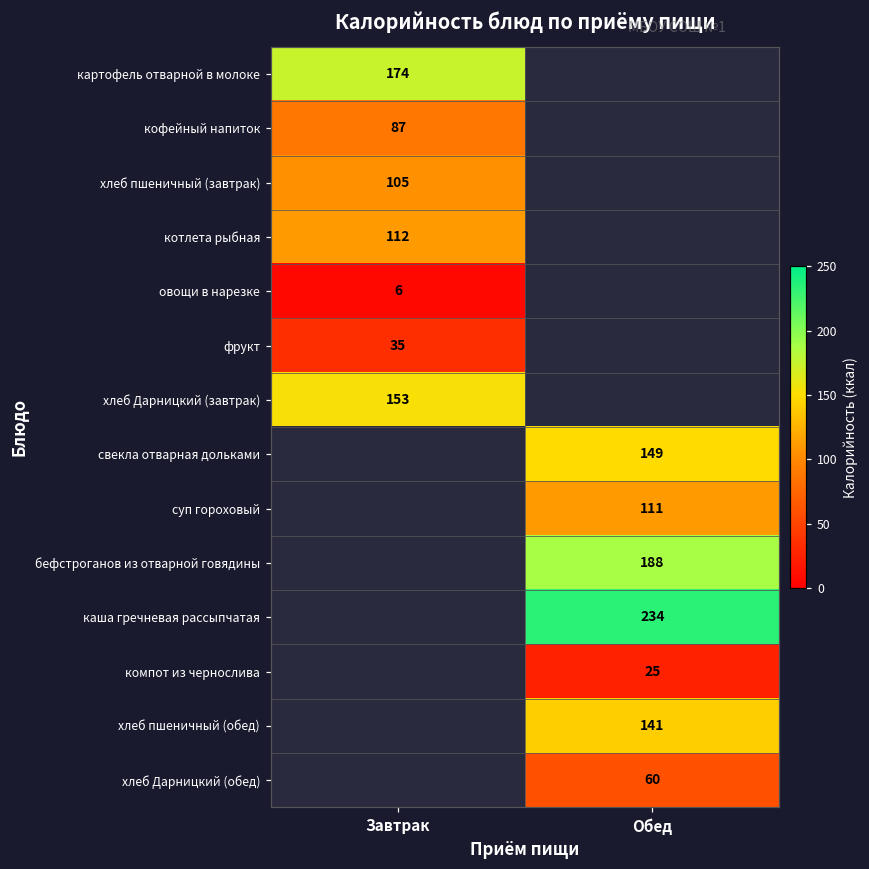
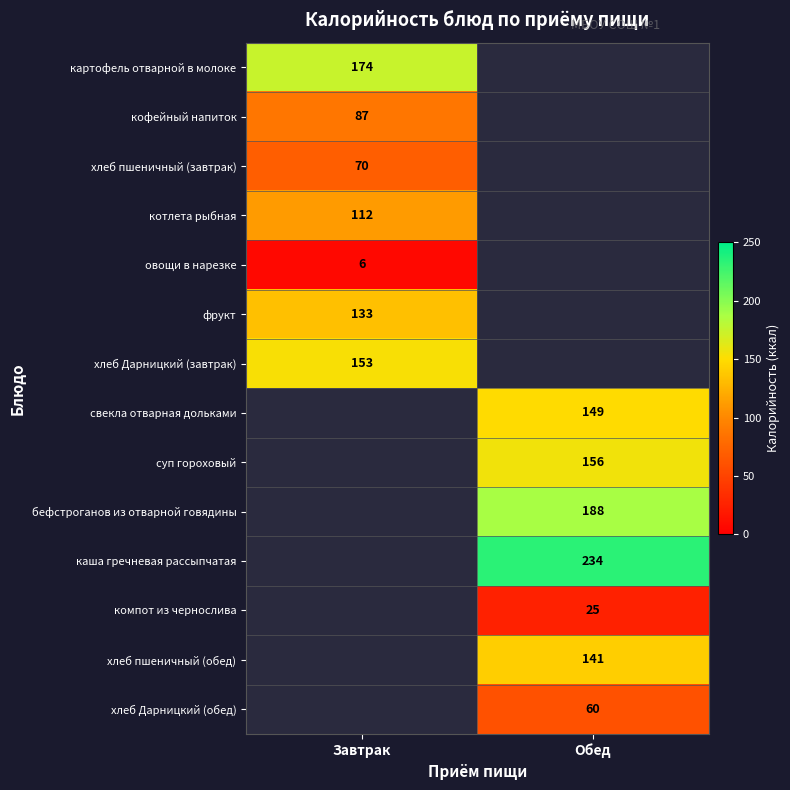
хлеб пшеничный (завтрак), Завтрак: 105 -> 70
фрукт, Завтрак: 35 -> 133
суп гороховый, Обед: 111 -> 156
